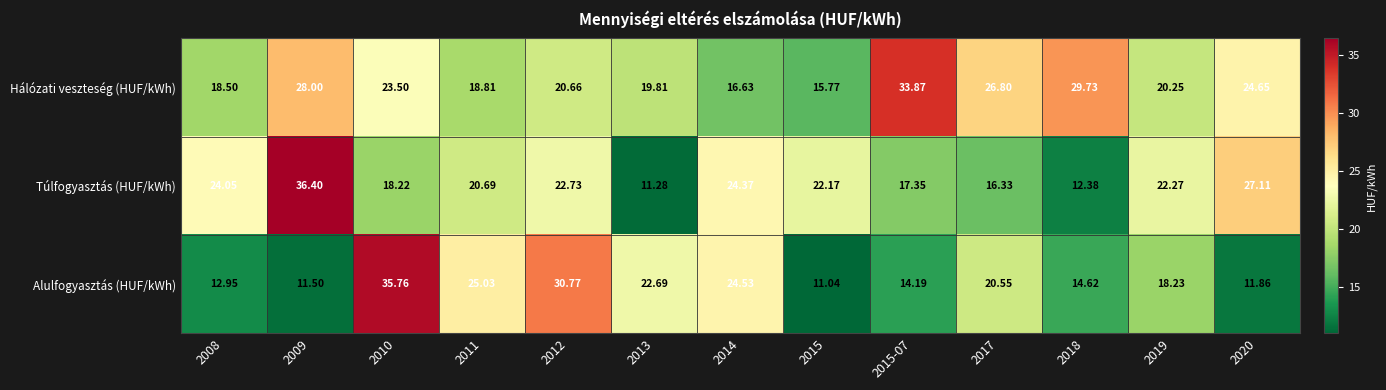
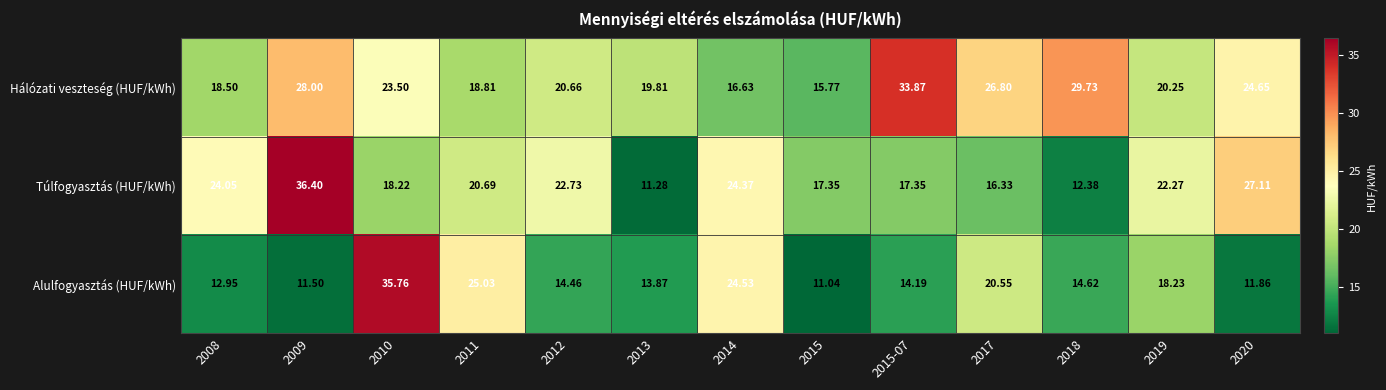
Túlfogyasztás (HUF/kWh), 2015: 22.17 -> 17.35
Alulfogyasztás (HUF/kWh), 2012: 30.77 -> 14.46
Alulfogyasztás (HUF/kWh), 2013: 22.69 -> 13.87
